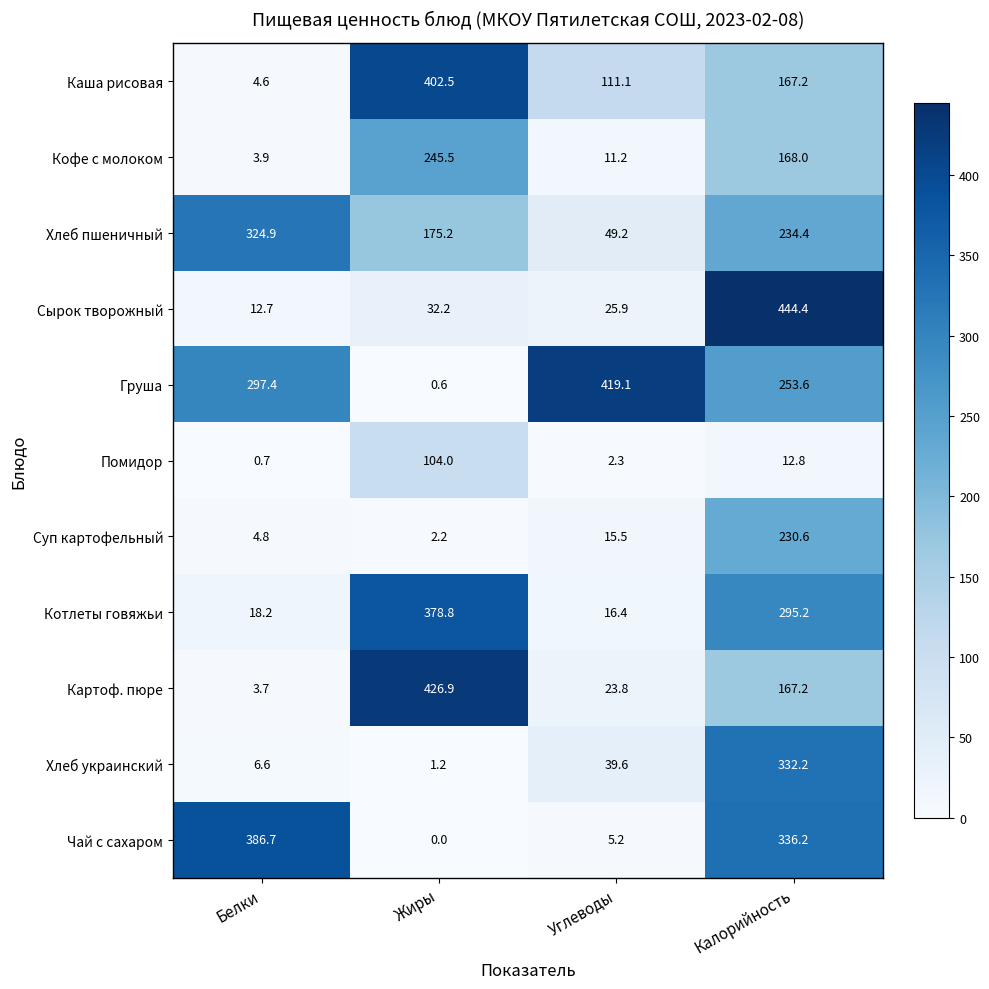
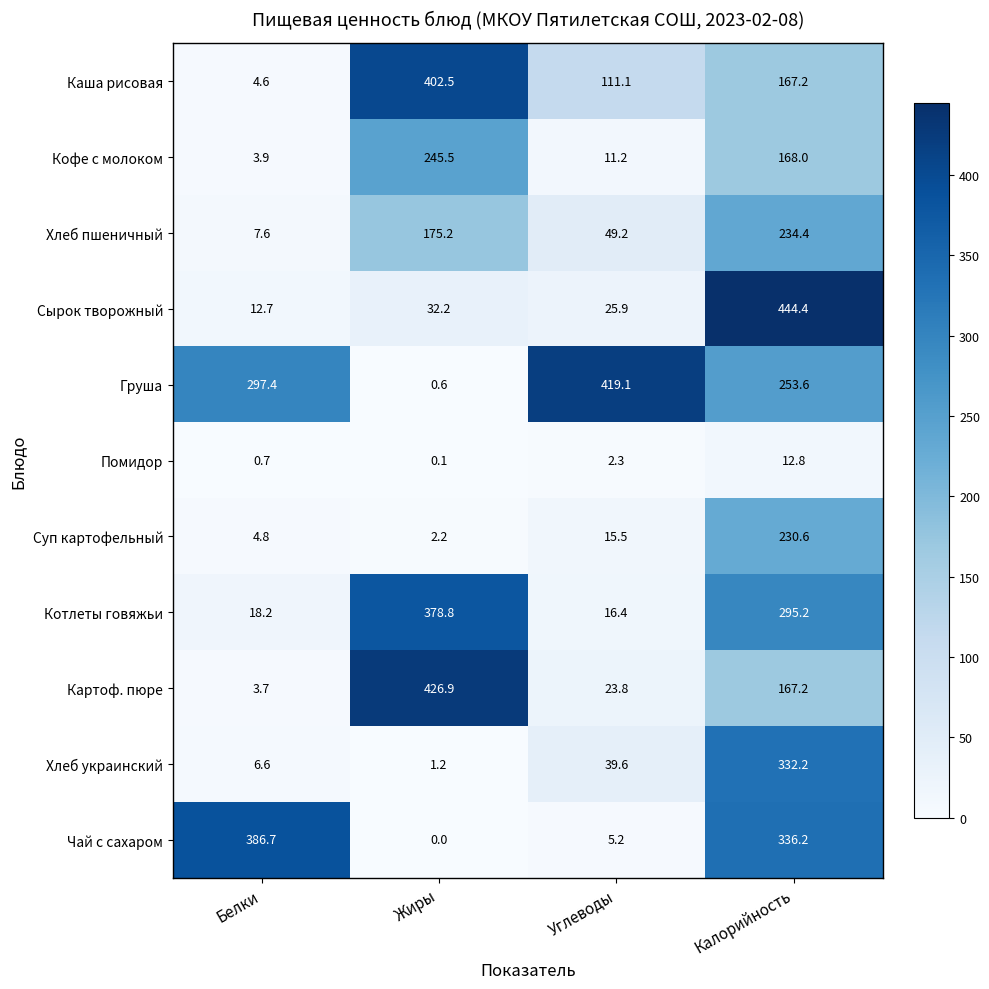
Хлеб пшеничный, Белки: 324.9 -> 7.6
Помидор, Жиры: 104.0 -> 0.1
